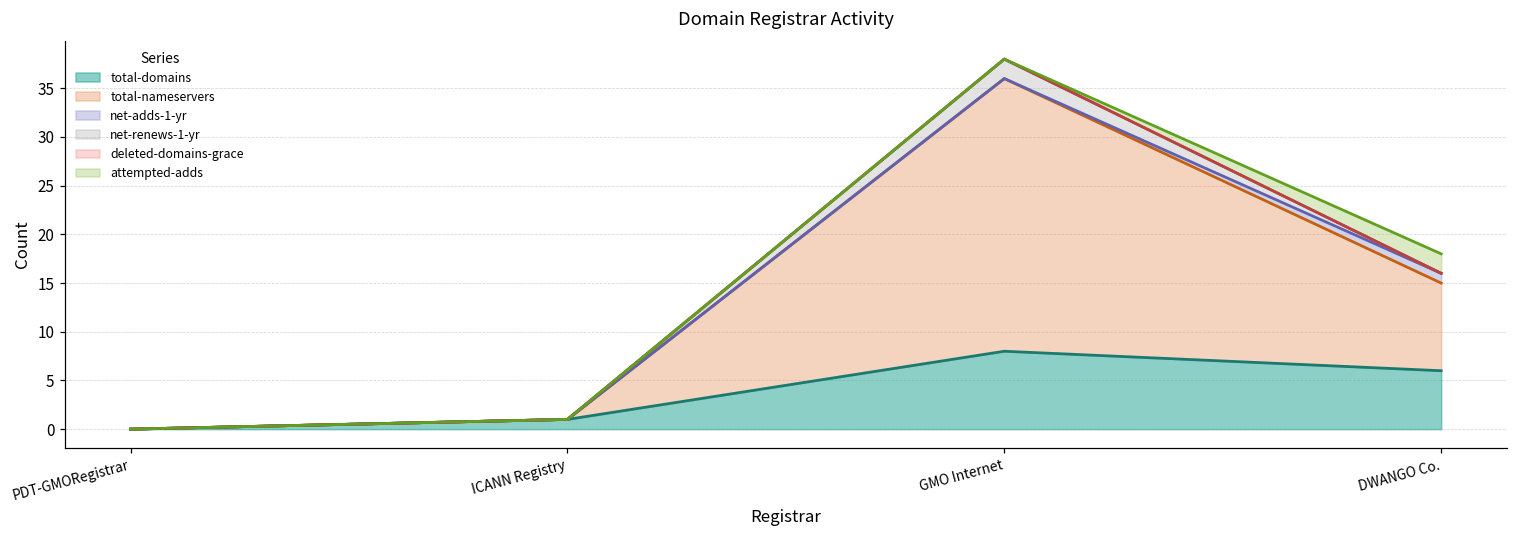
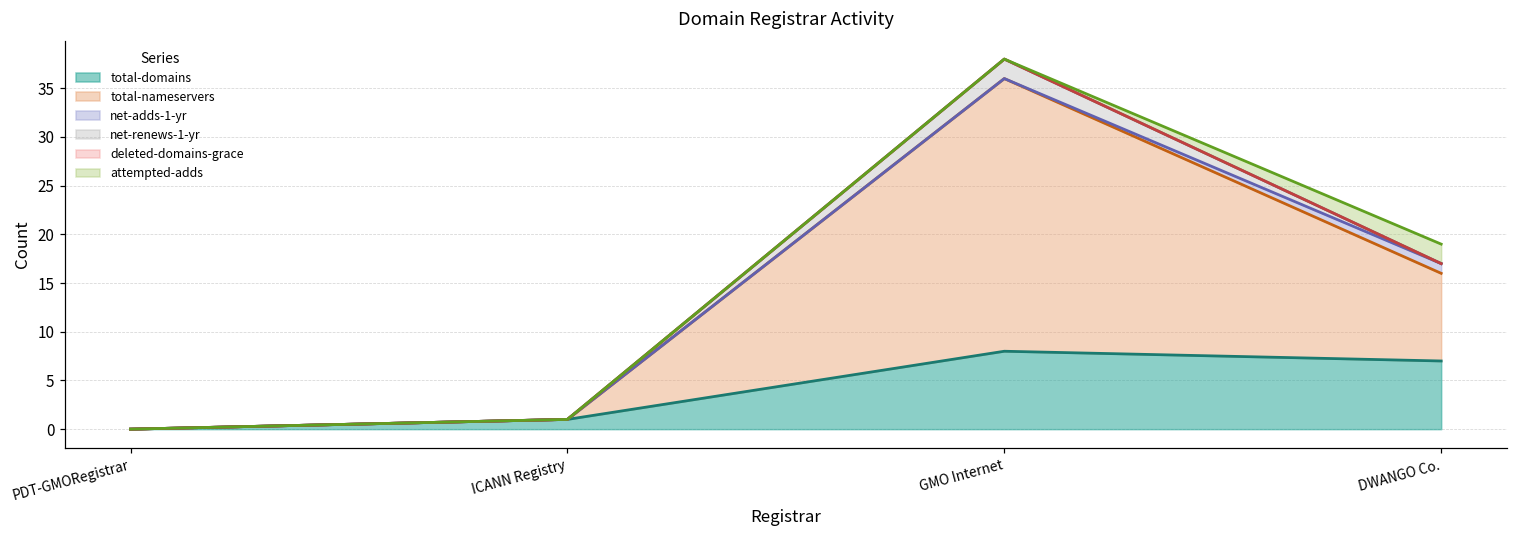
total-domains, DWANGO Co.: 6 -> 7
